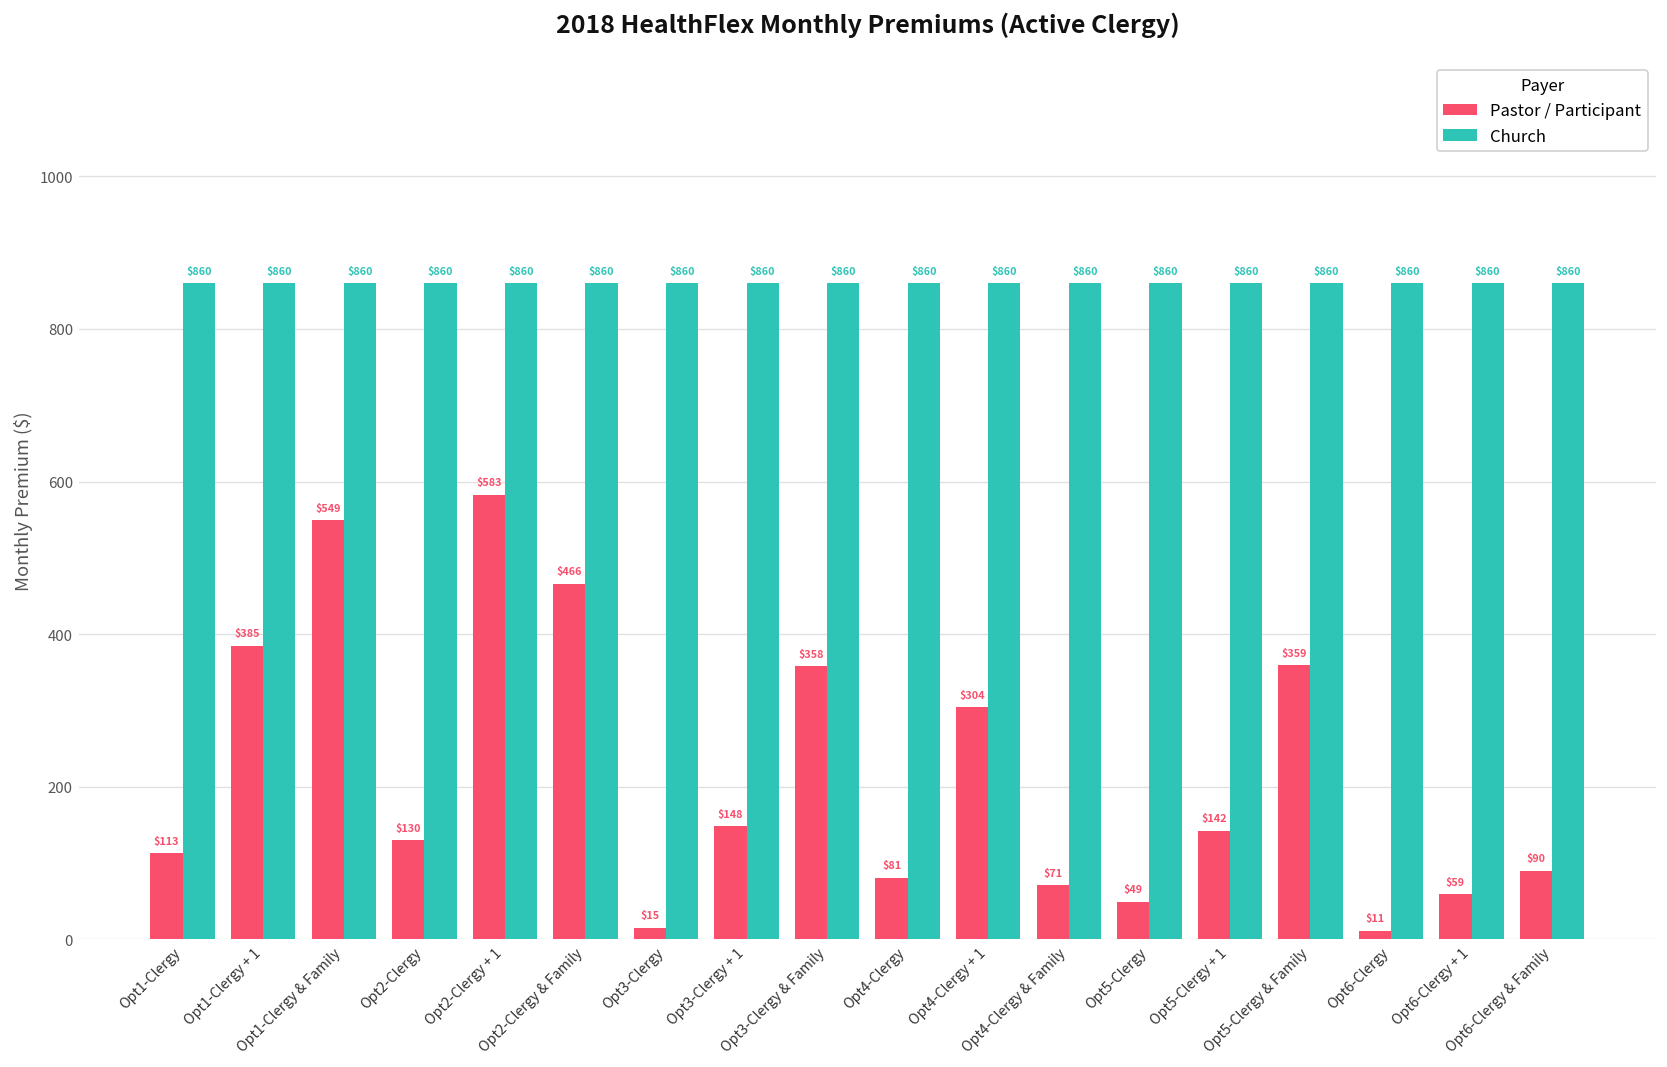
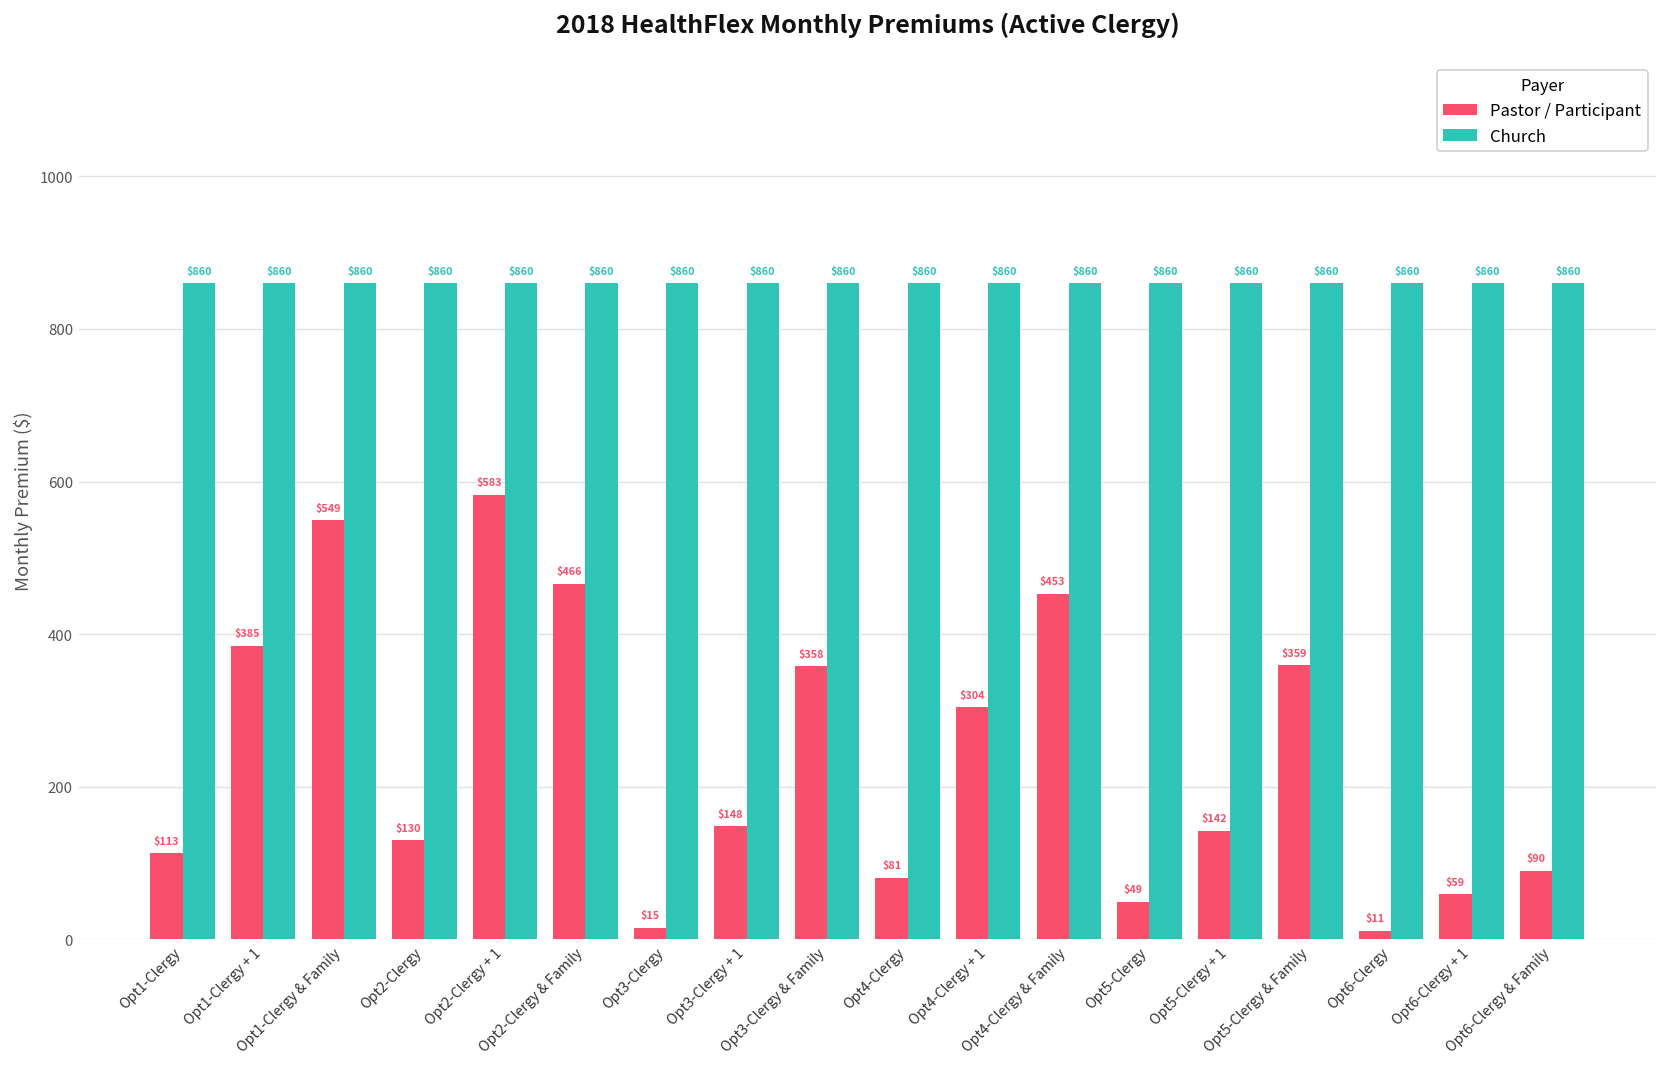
Pastor / Participant, Opt4-Clergy & Family: $71 -> $453
